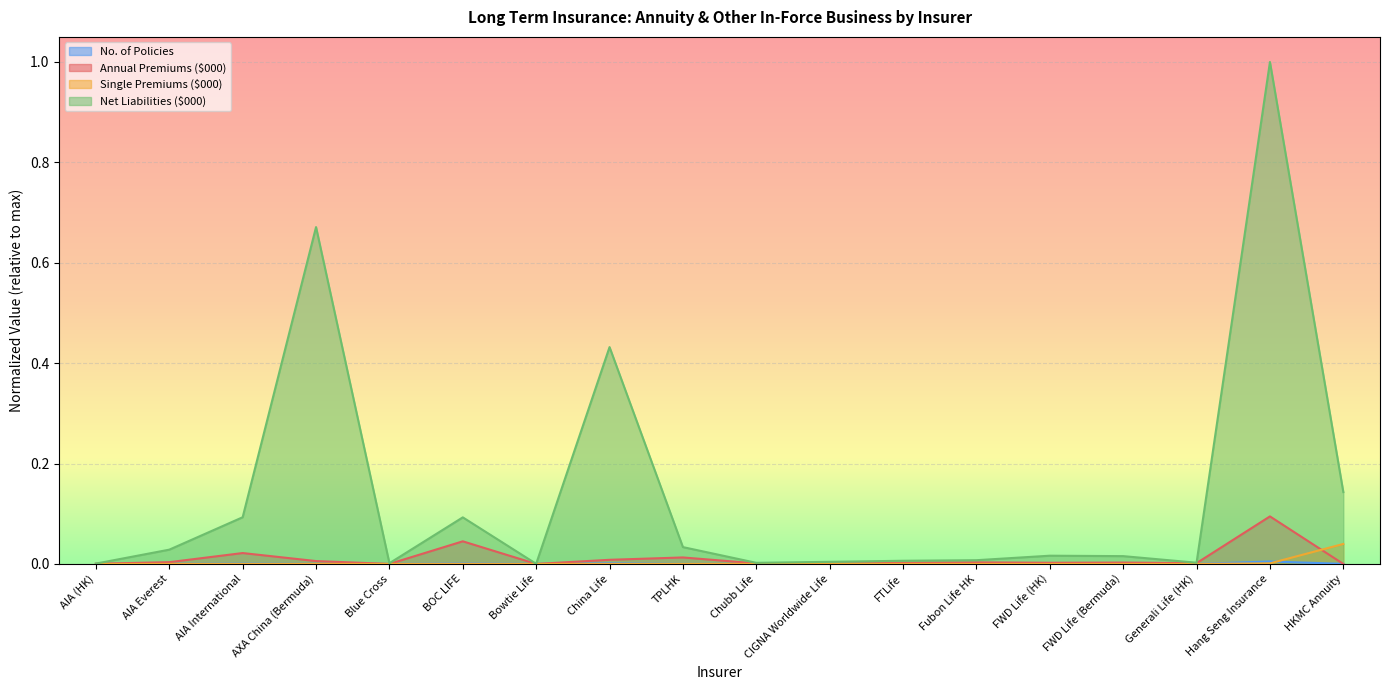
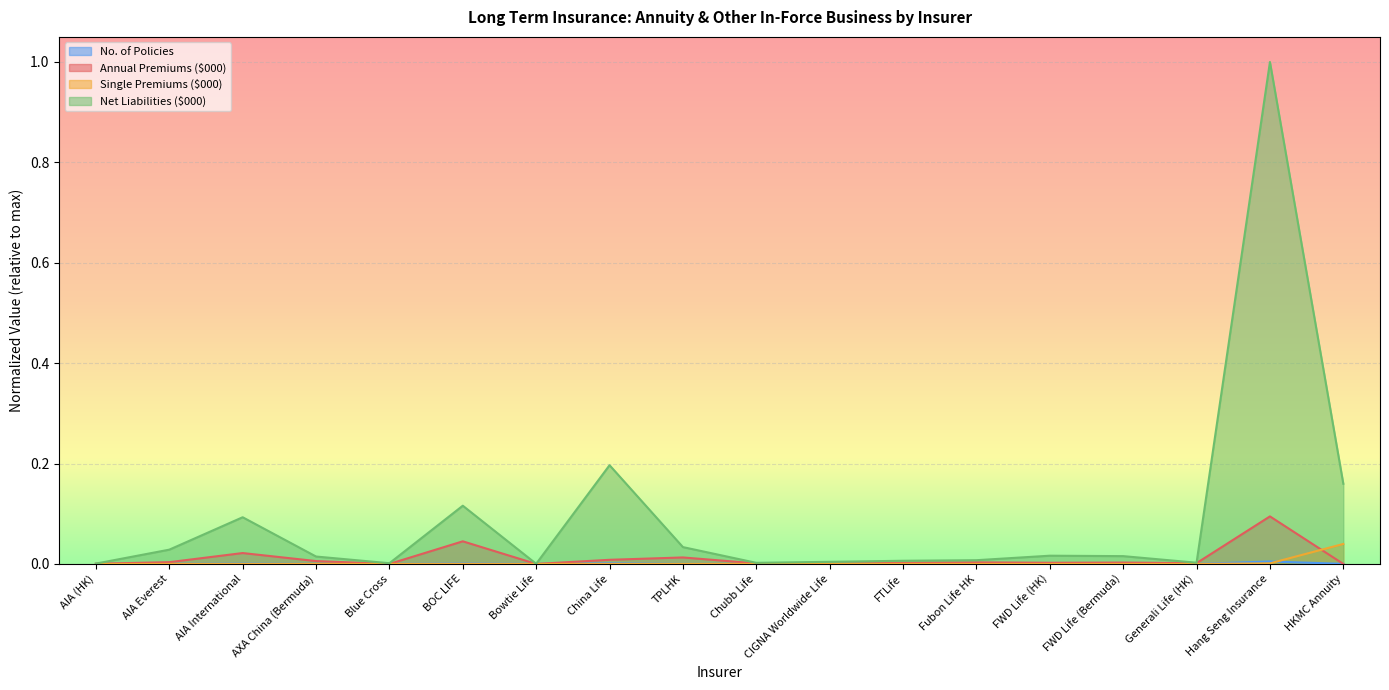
Net Liabilities ($000), AXA China (Bermuda): 0.67 -> 0.01
Net Liabilities ($000), BOC LIFE: 0.09 -> 0.12
Net Liabilities ($000), China Life: 0.43 -> 0.20
Net Liabilities ($000), HKMC Annuity: 0.14 -> 0.16
